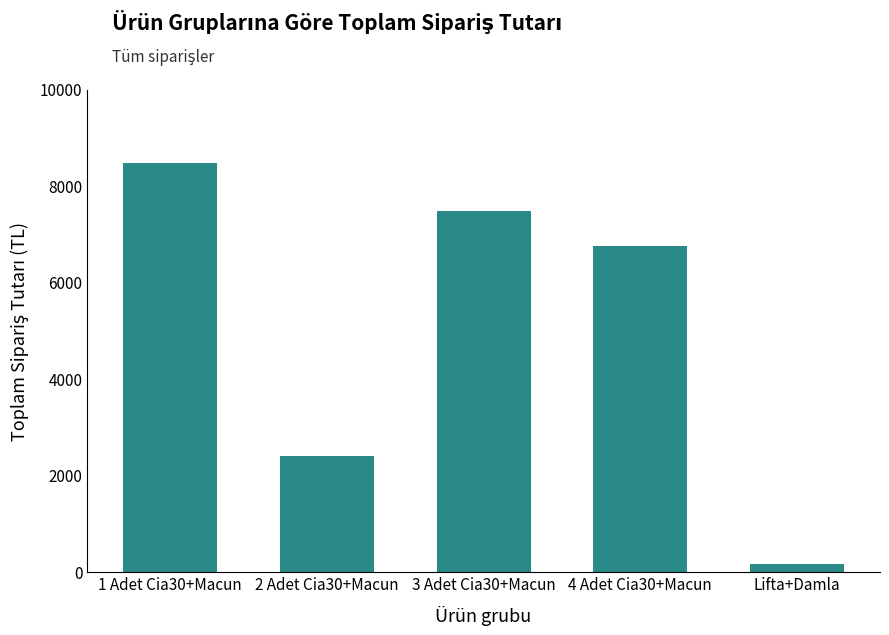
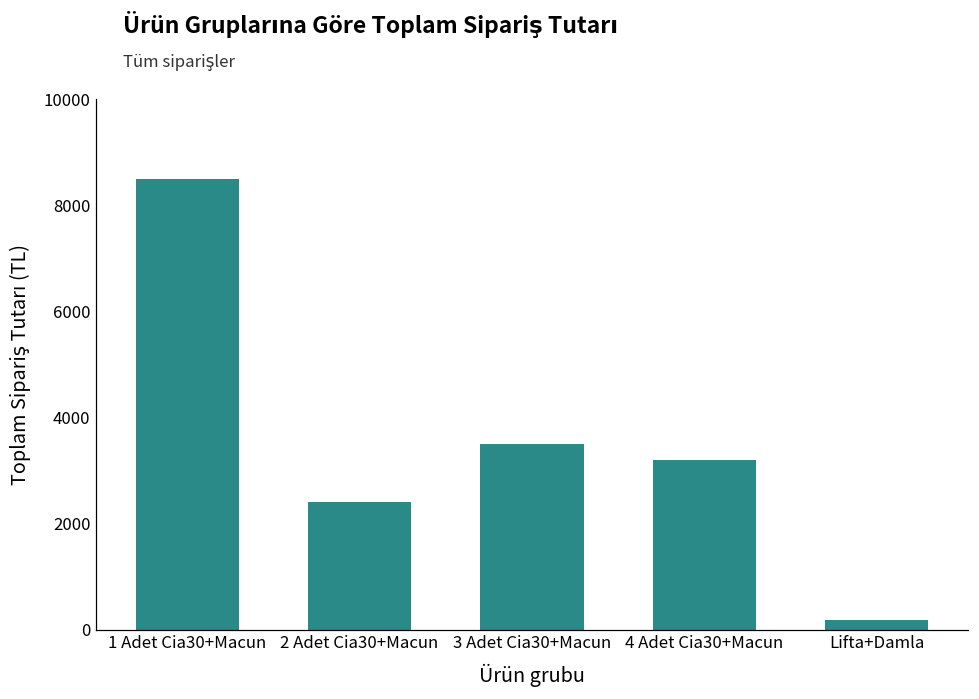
3 Adet Cia30+Macun: 7500 -> 3500
4 Adet Cia30+Macun: 6800 -> 3200
